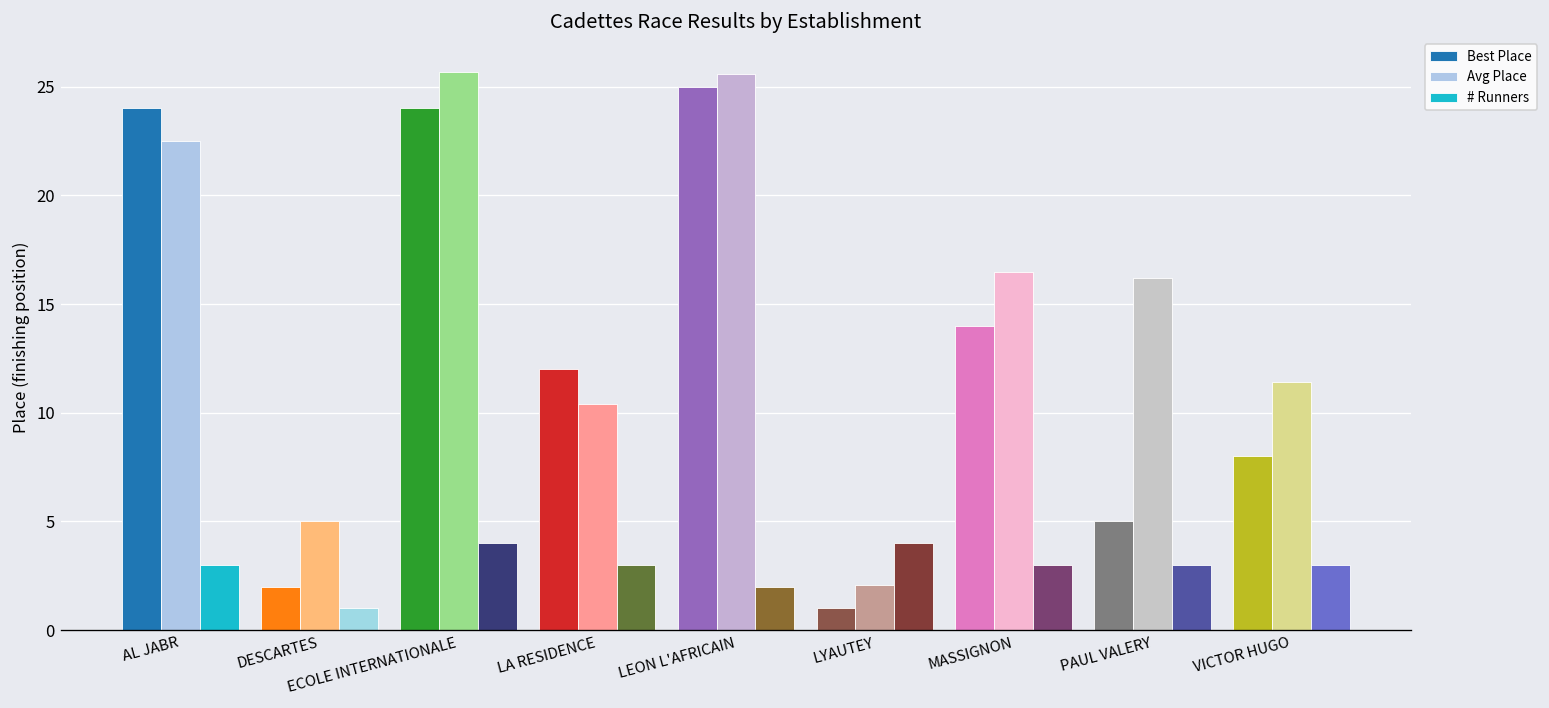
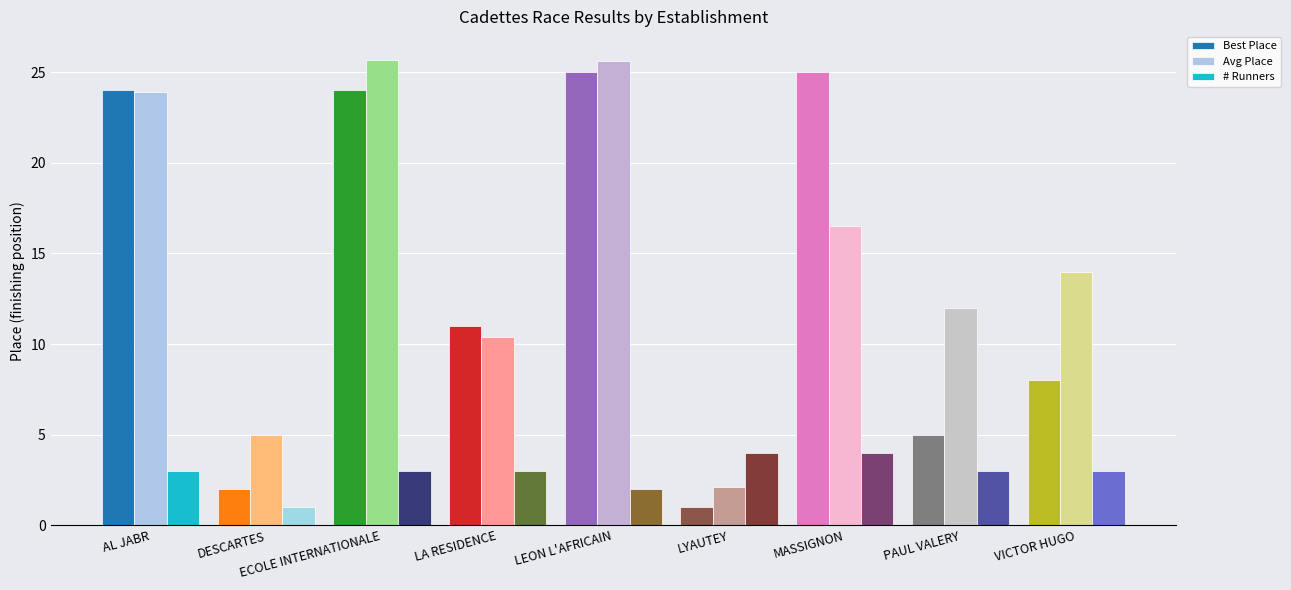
Avg Place, AL JABR: 22.5 -> 23.9
# Runners, ECOLE INTERNATIONALE: 4 -> 3
Best Place, LA RESIDENCE: 12 -> 11
Best Place, MASSIGNON: 14 -> 25
# Runners, MASSIGNON: 3 -> 4
Avg Place, PAUL VALERY: 16.2 -> 12.0
Avg Place, VICTOR HUGO: 11.4 -> 14.0
